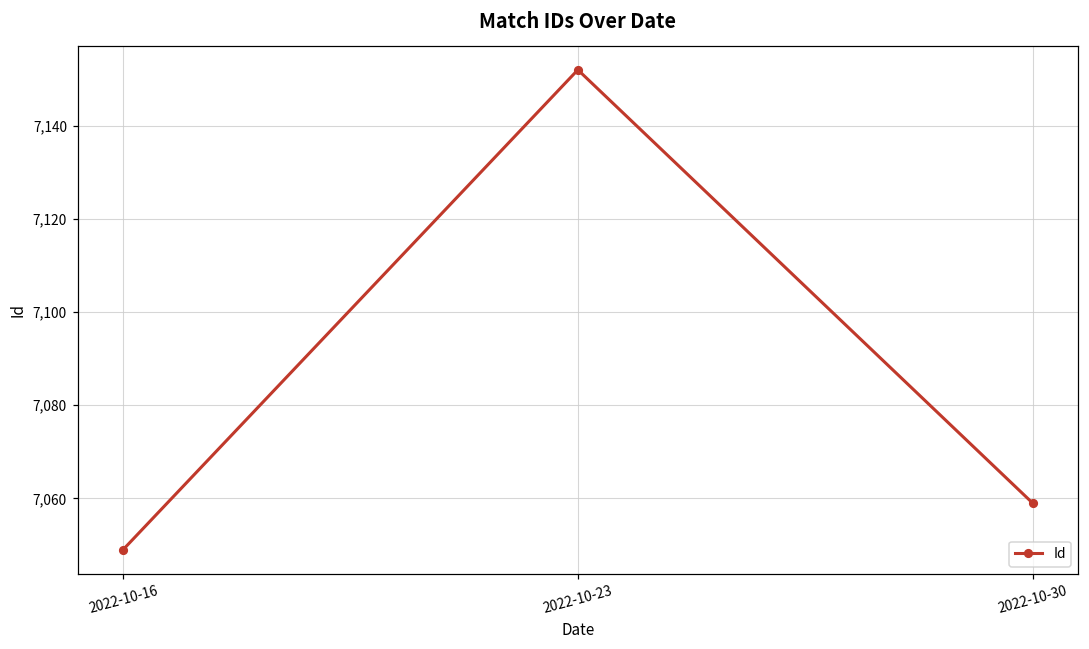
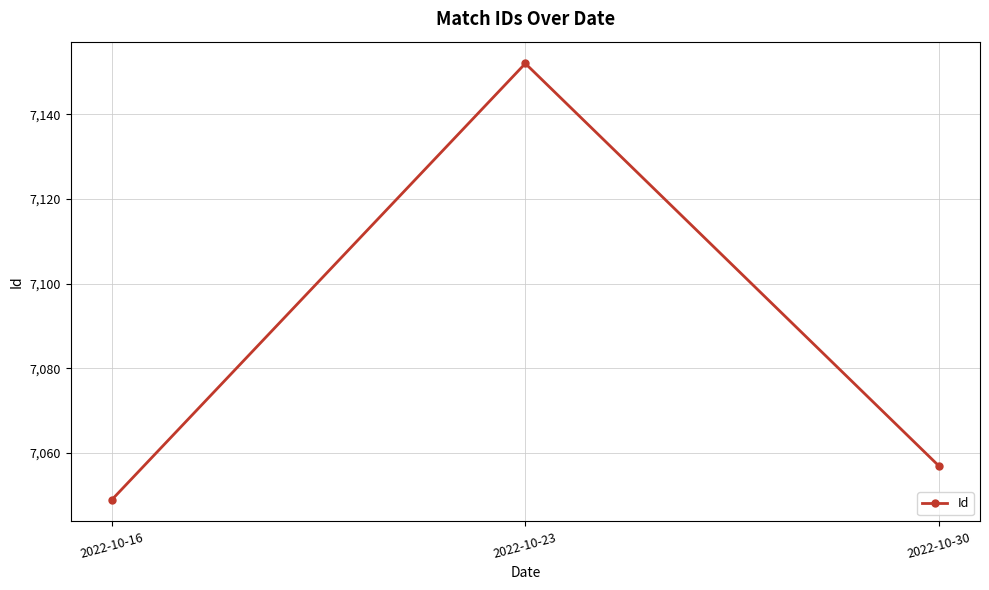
2022-10-30: 7,059 -> 7,057
